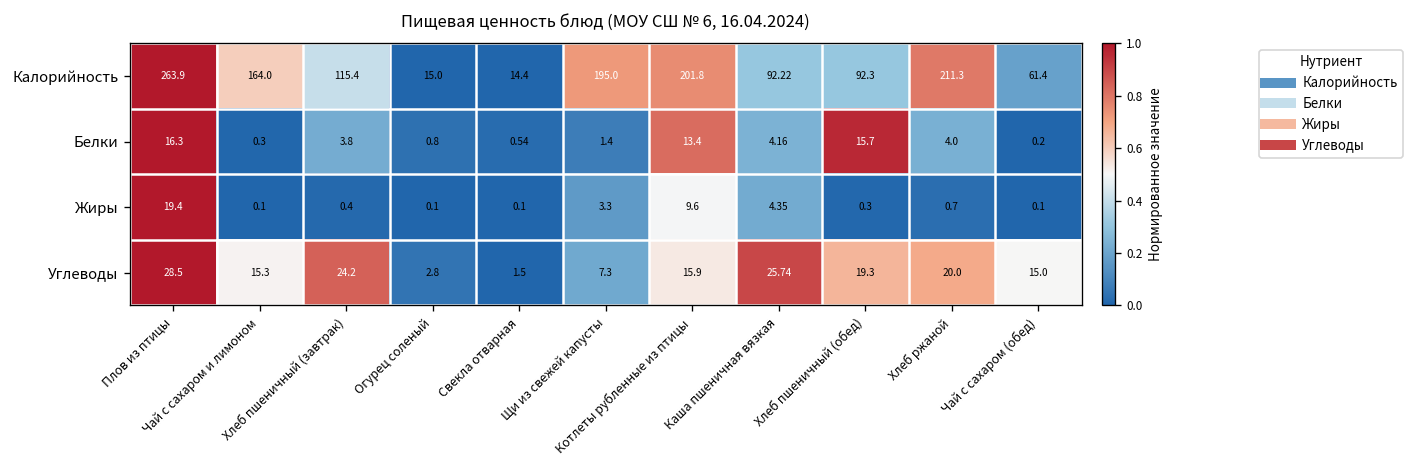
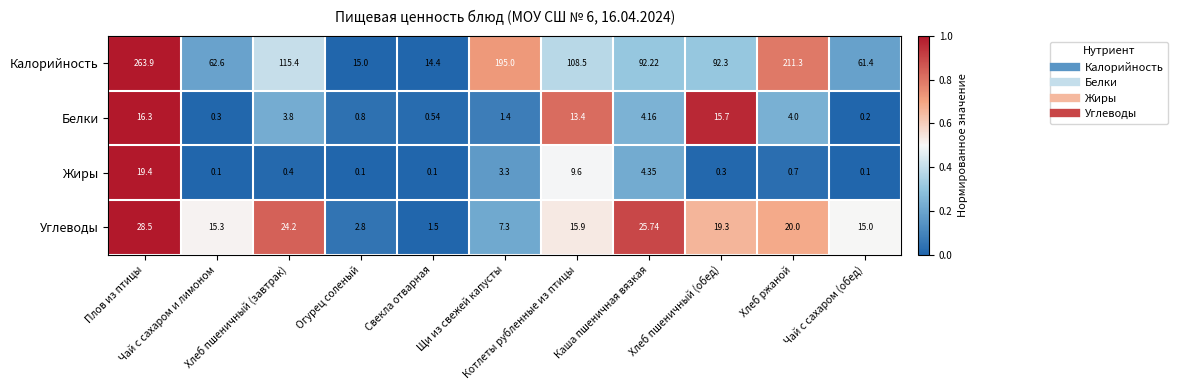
Калорийность, Чай с сахаром и лимоном: 164.0 -> 62.6
Калорийность, Котлеты рубленные из птицы: 201.8 -> 108.5
